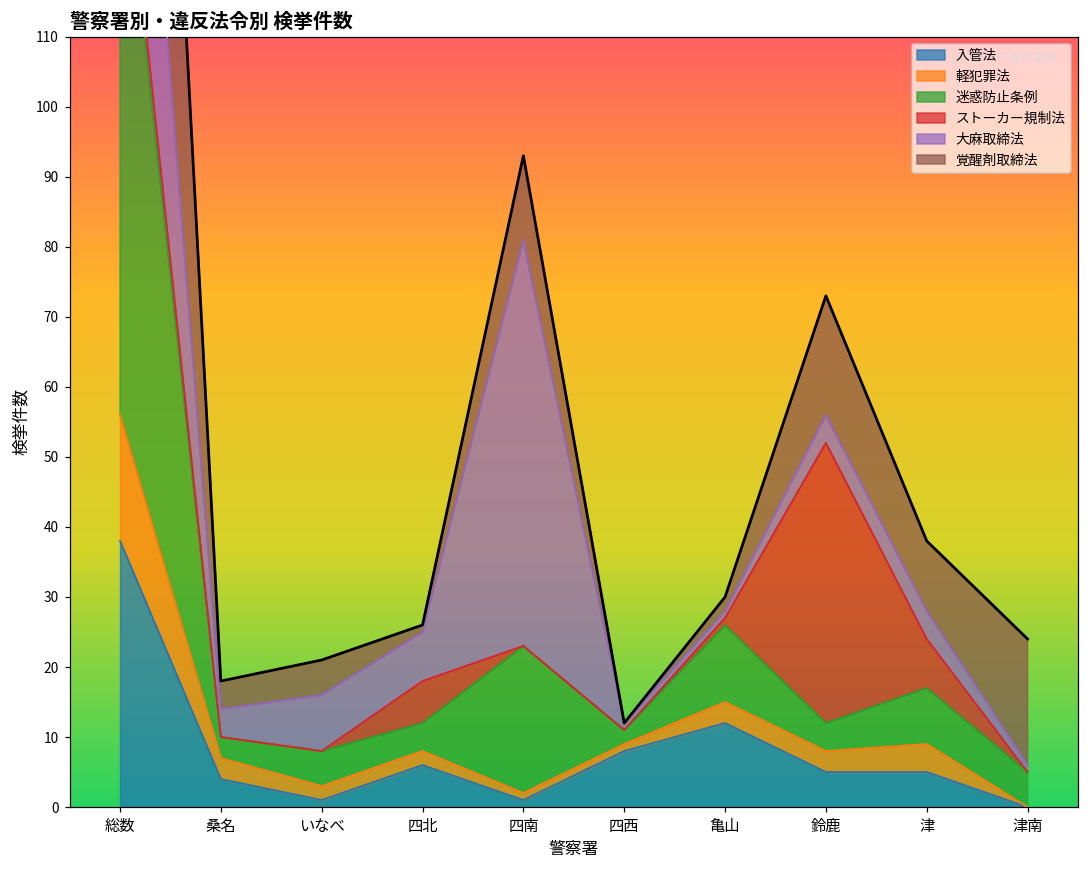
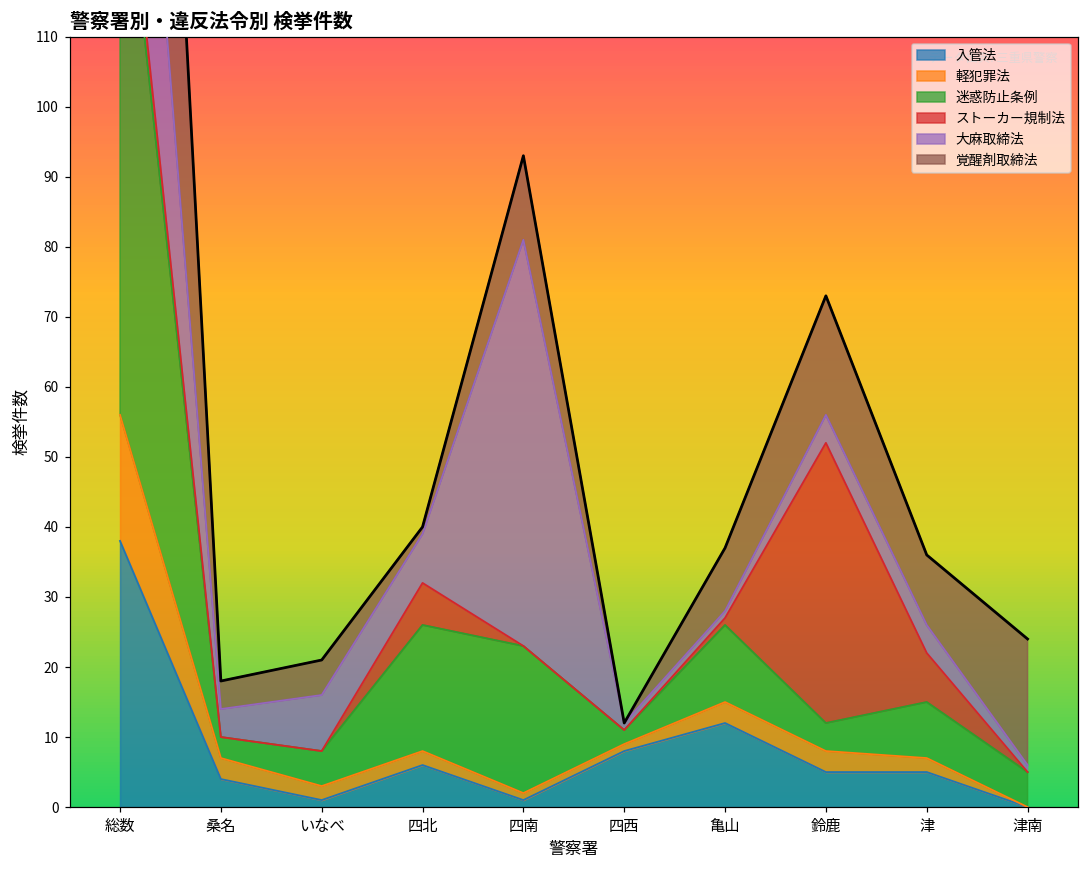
迷惑防止条例, 四北: 4 -> 18
覚醒剤取締法, 亀山: 2 -> 9
軽犯罪法, 津: 4 -> 2
